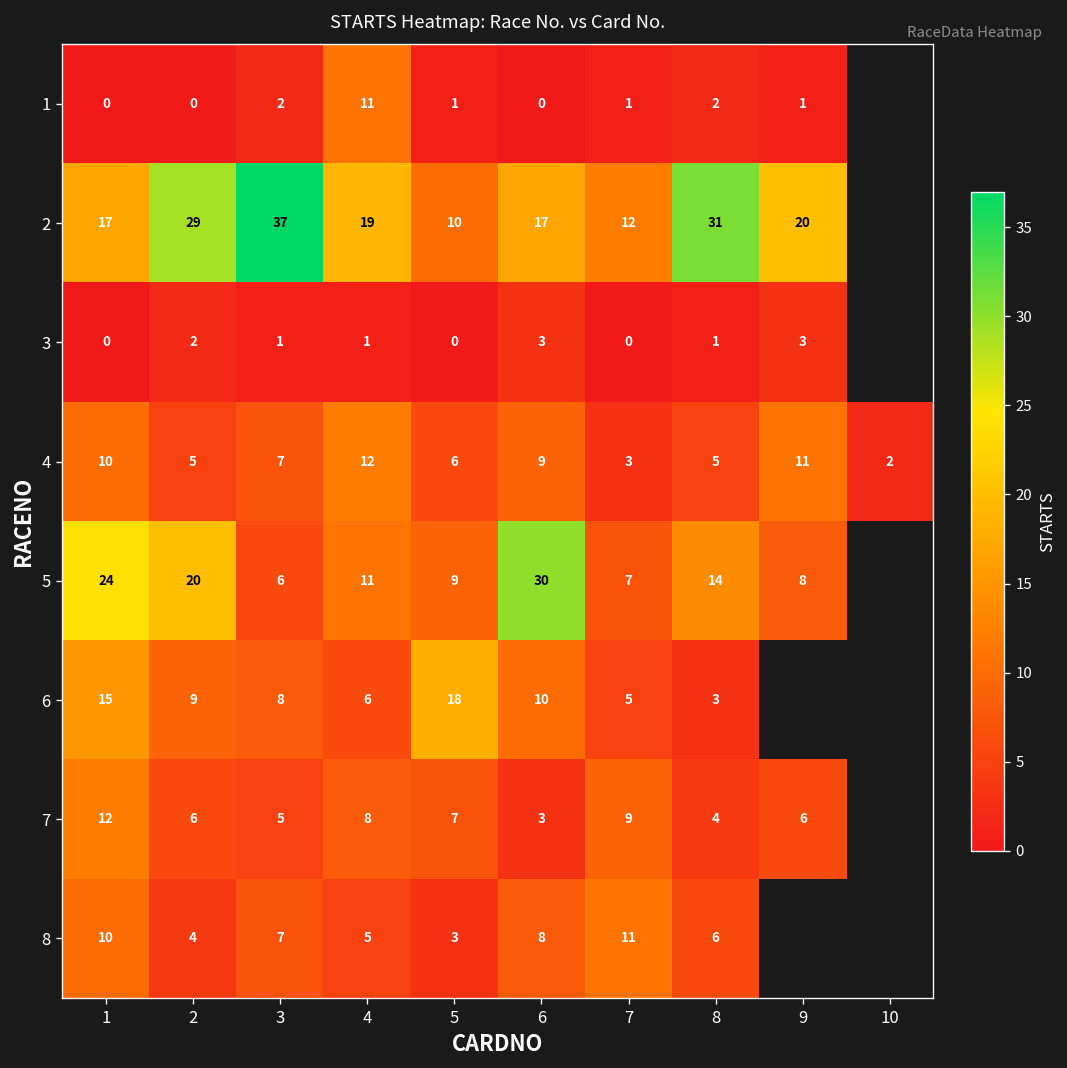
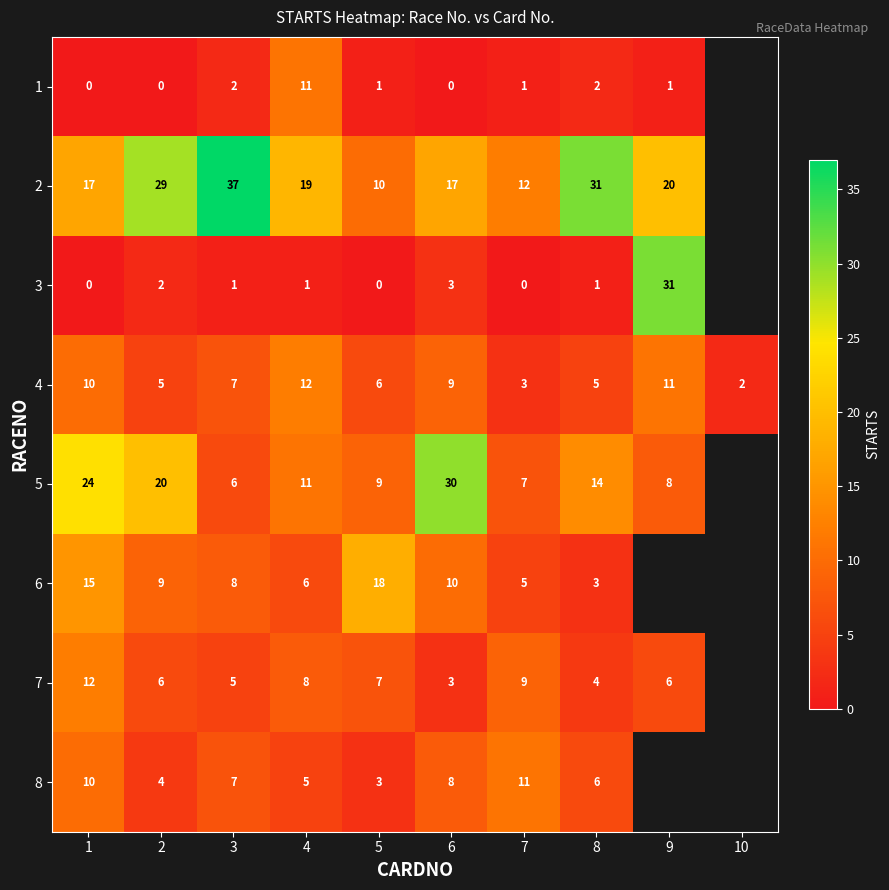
3, 9: 3 -> 31
